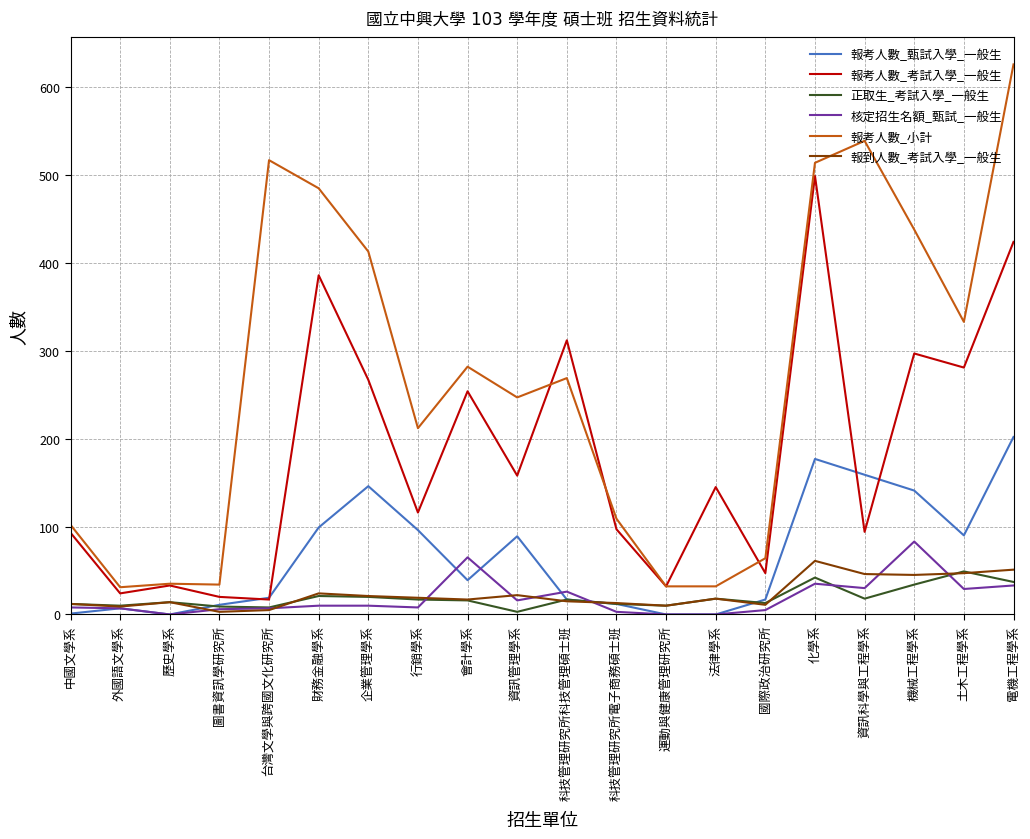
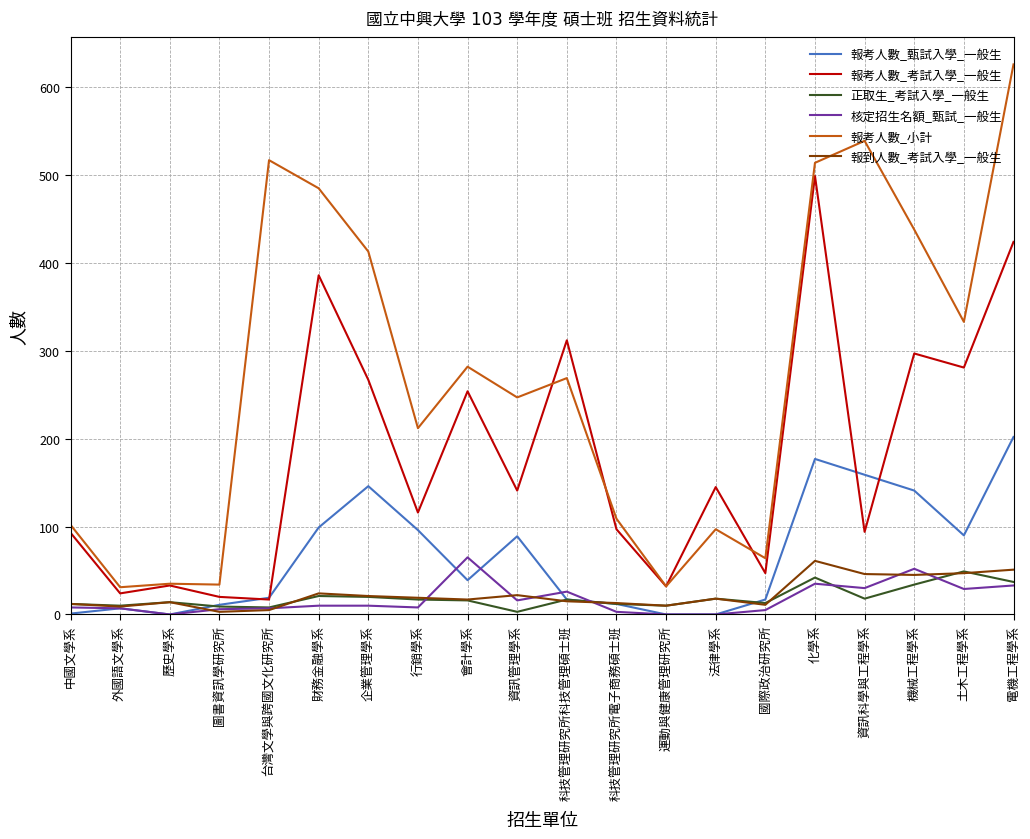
報考人數_考試入學_一般生, 資訊管理學系: 160 -> 140
報考人數_小計, 法律學系: 30 -> 100
核定招生名額_甄試_一般生, 機械工程學系: 80 -> 50
